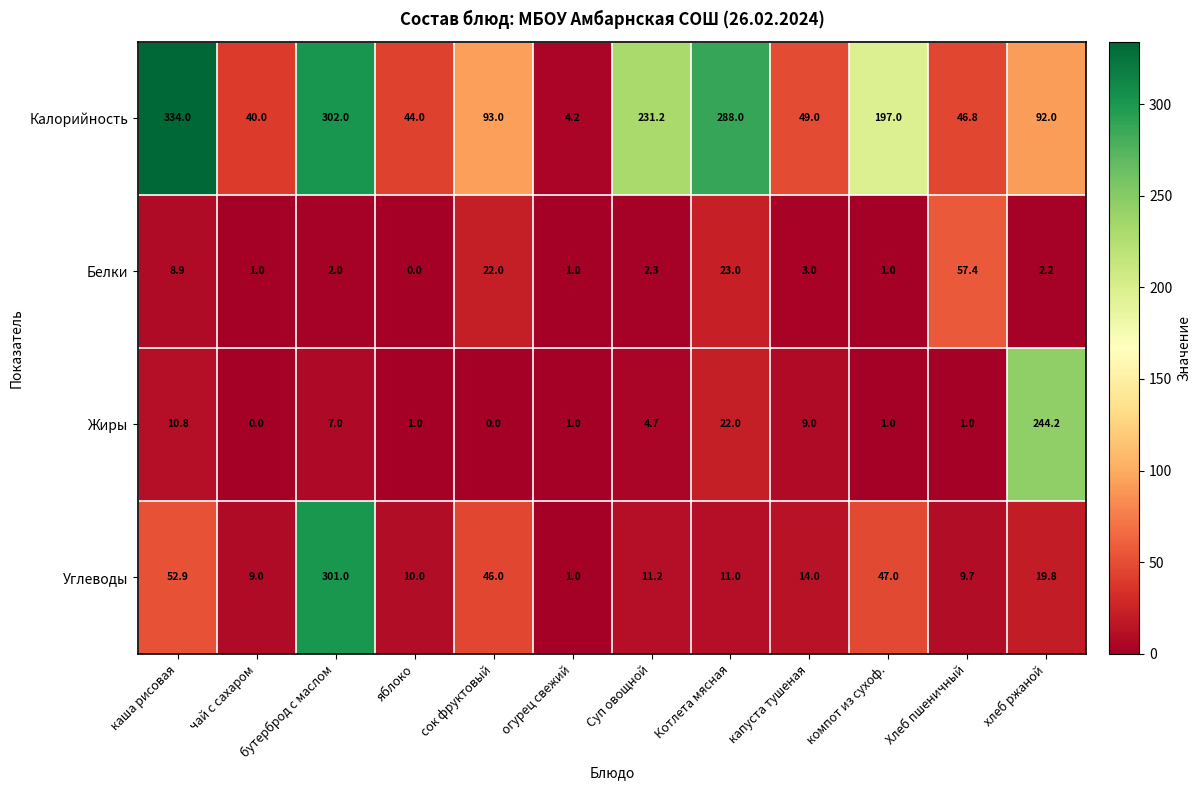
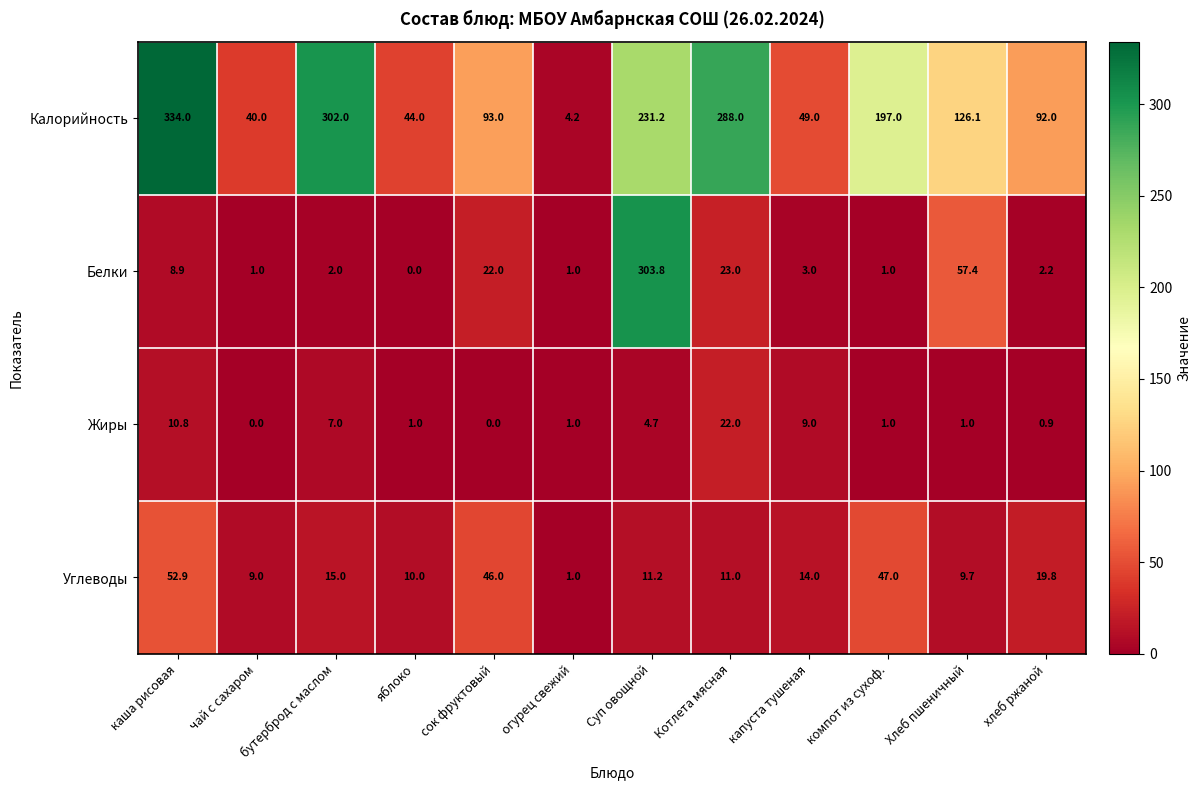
Калорийность, Хлеб пшеничный: 46.8 -> 126.1
Белки, Суп овощной: 2.3 -> 303.8
Жиры, хлеб ржаной: 244.2 -> 0.9
Углеводы, бутерброд с маслом: 301.0 -> 15.0
